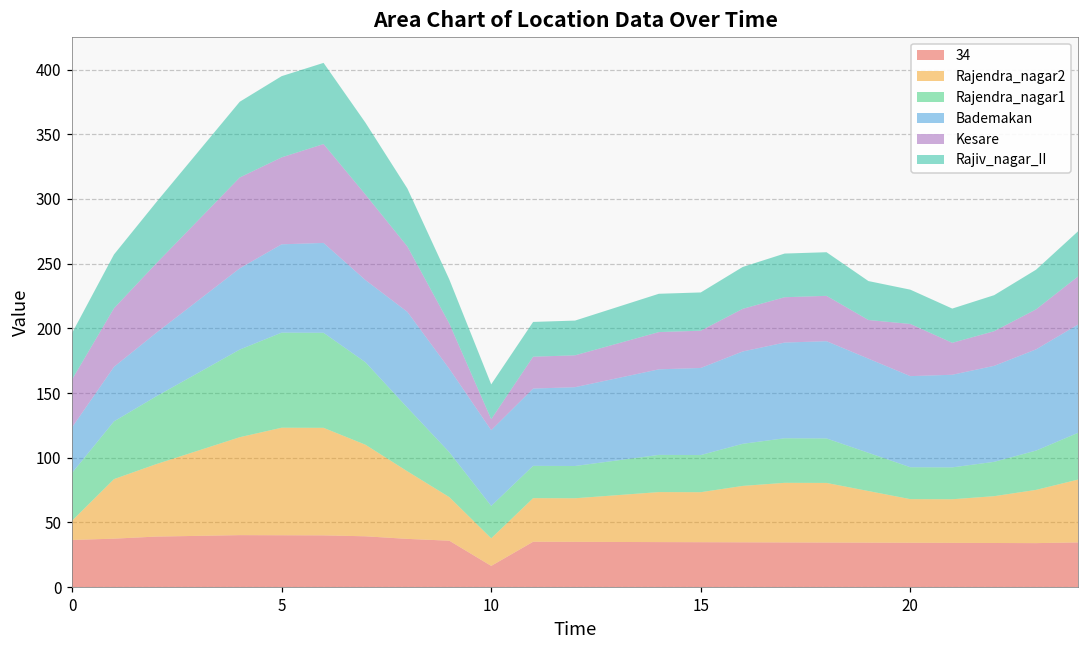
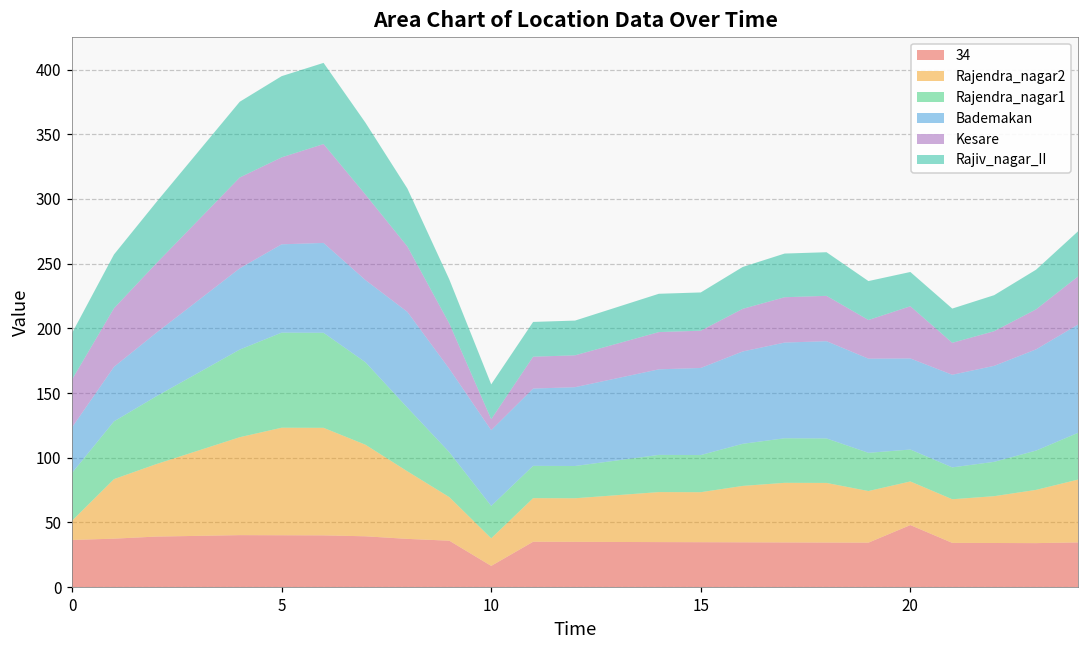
34, 20: 34 -> 48
